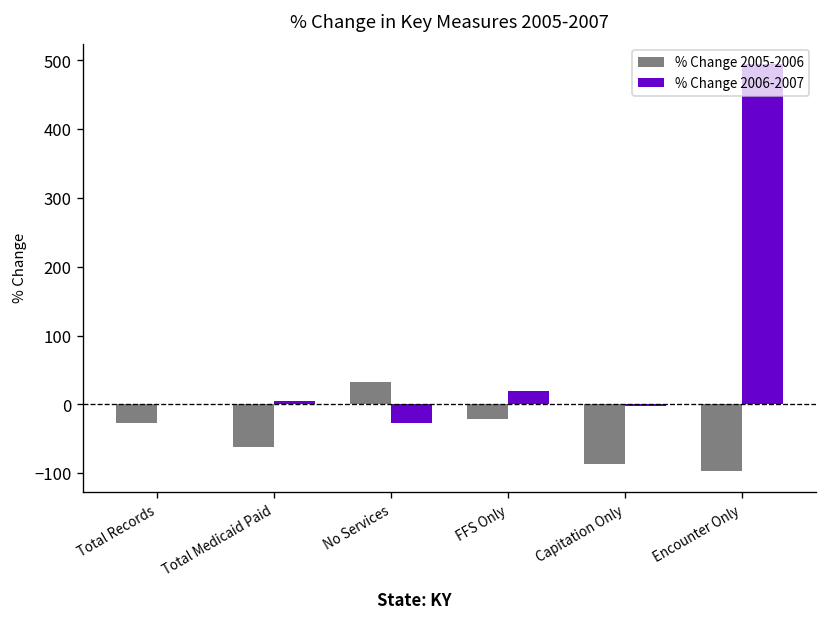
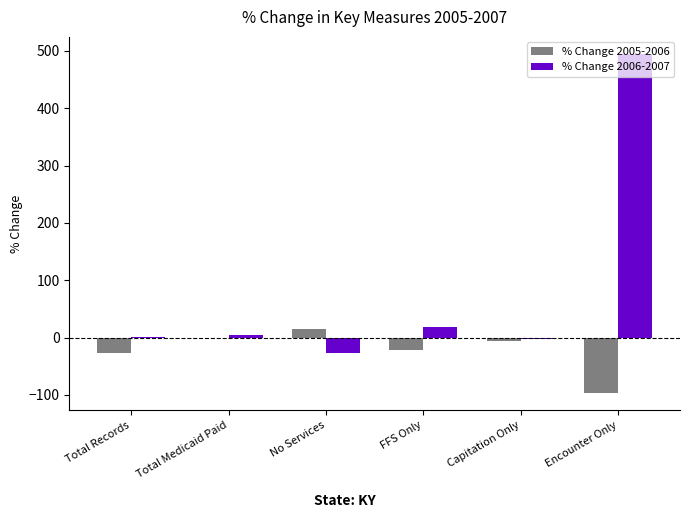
% Change 2005-2006, Total Medicaid Paid: -60 -> 0
% Change 2005-2006, No Services: 30 -> 10
% Change 2005-2006, Capitation Only: -90 -> -10
